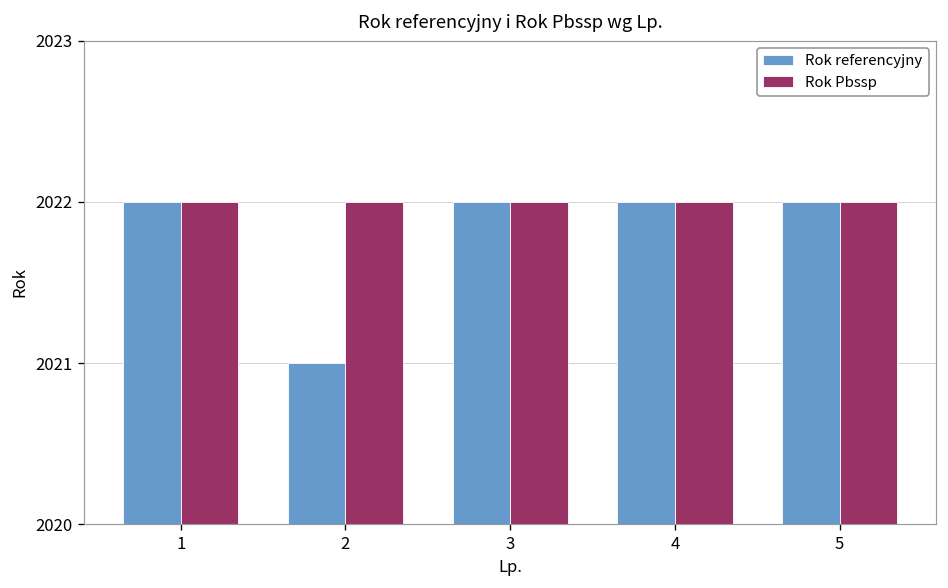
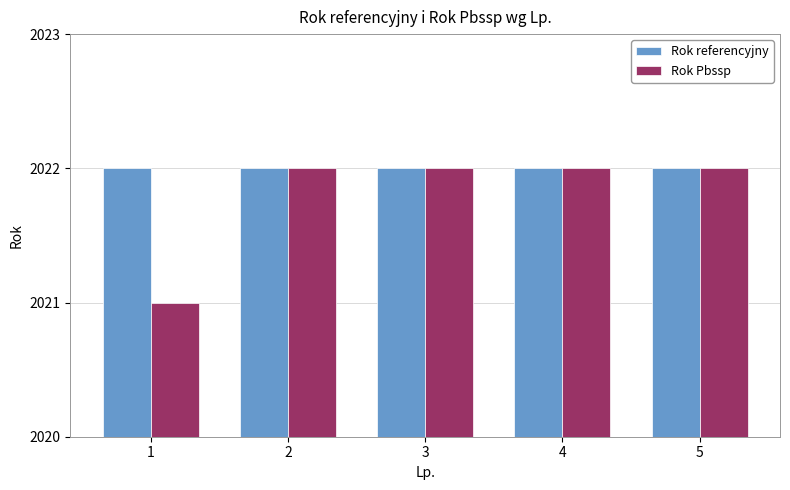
Rok Pbssp, 1: 2022 -> 2021
Rok referencyjny, 2: 2021 -> 2022
